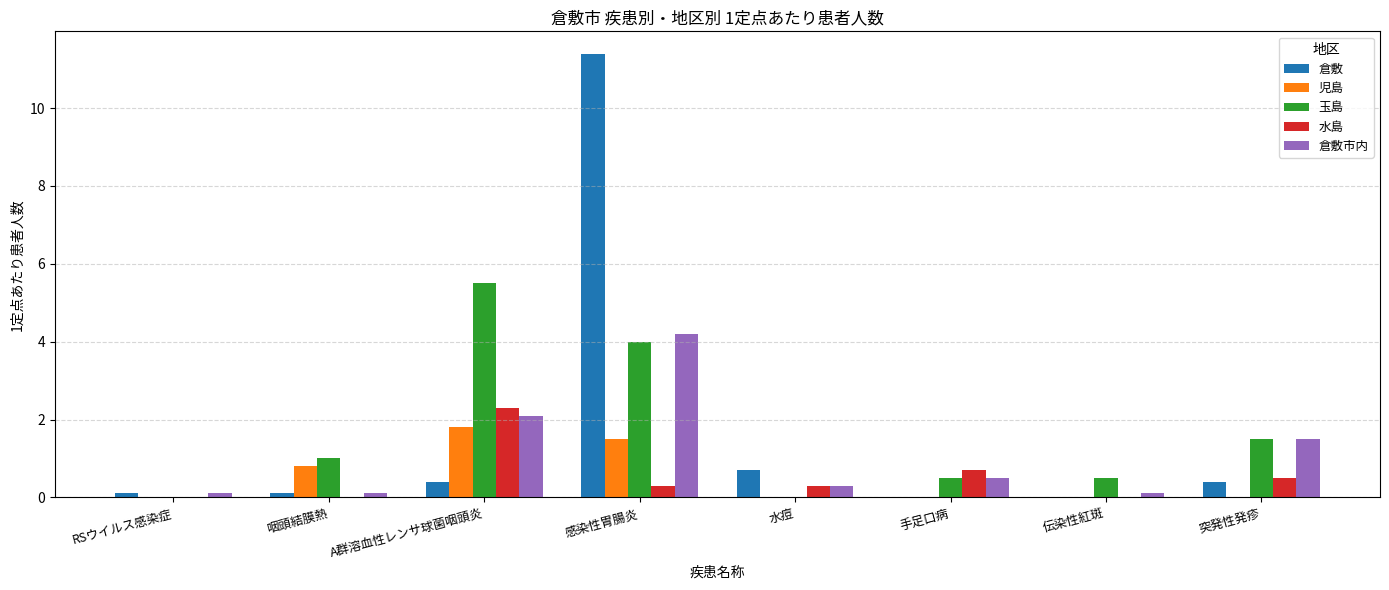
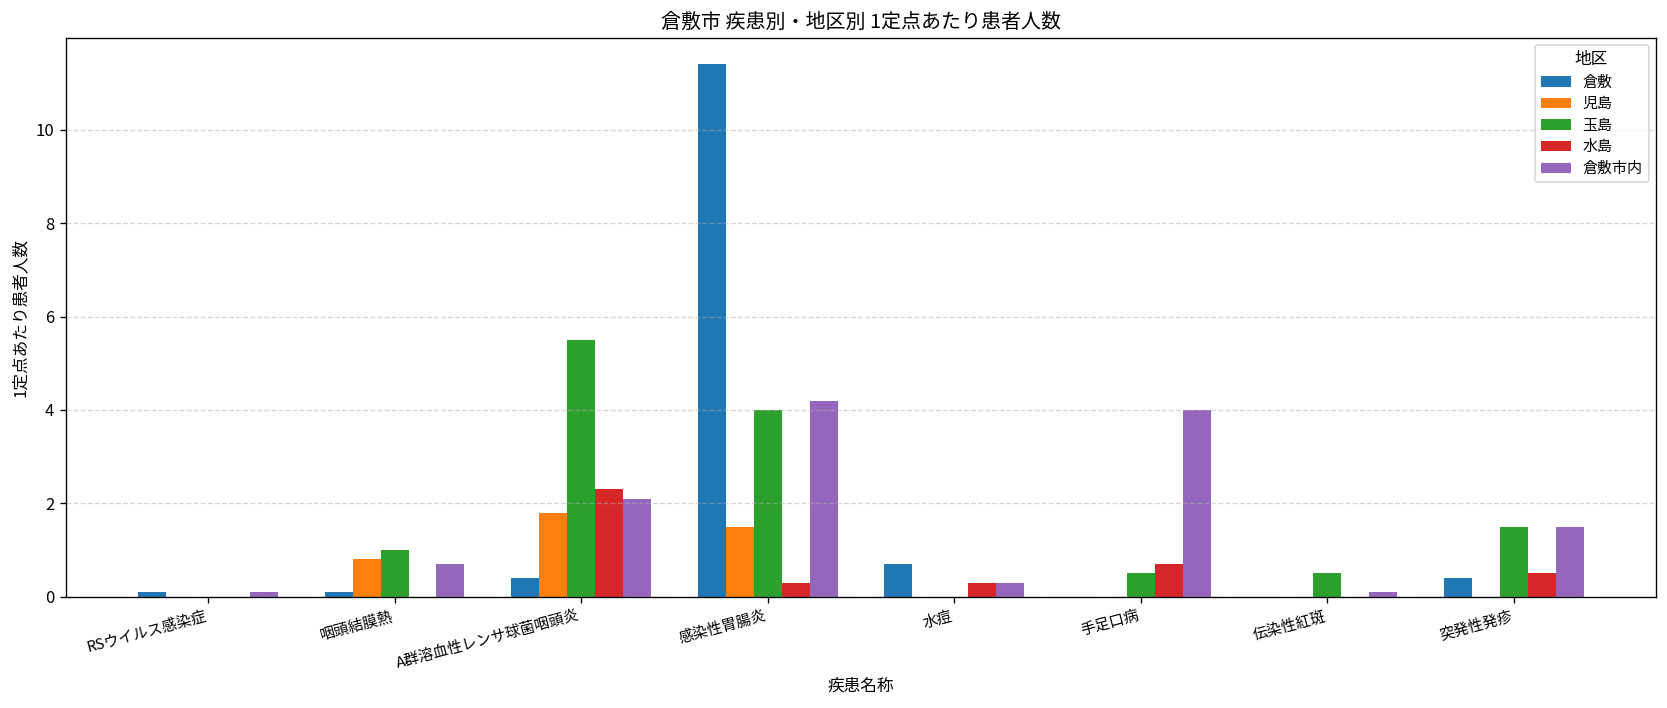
倉敷市内, 咽頭結膜熱: 0.1 -> 0.7
倉敷市内, 手足口病: 0.5 -> 4.0
